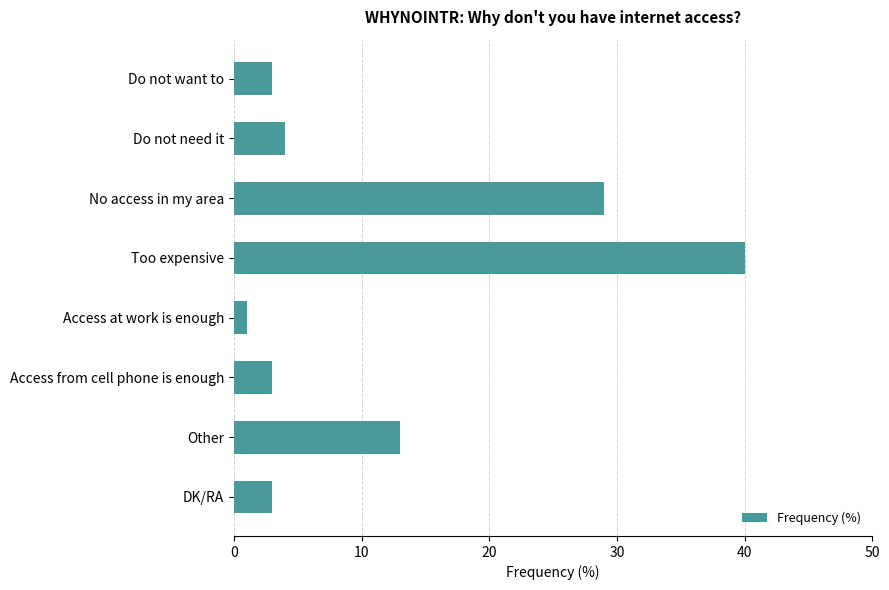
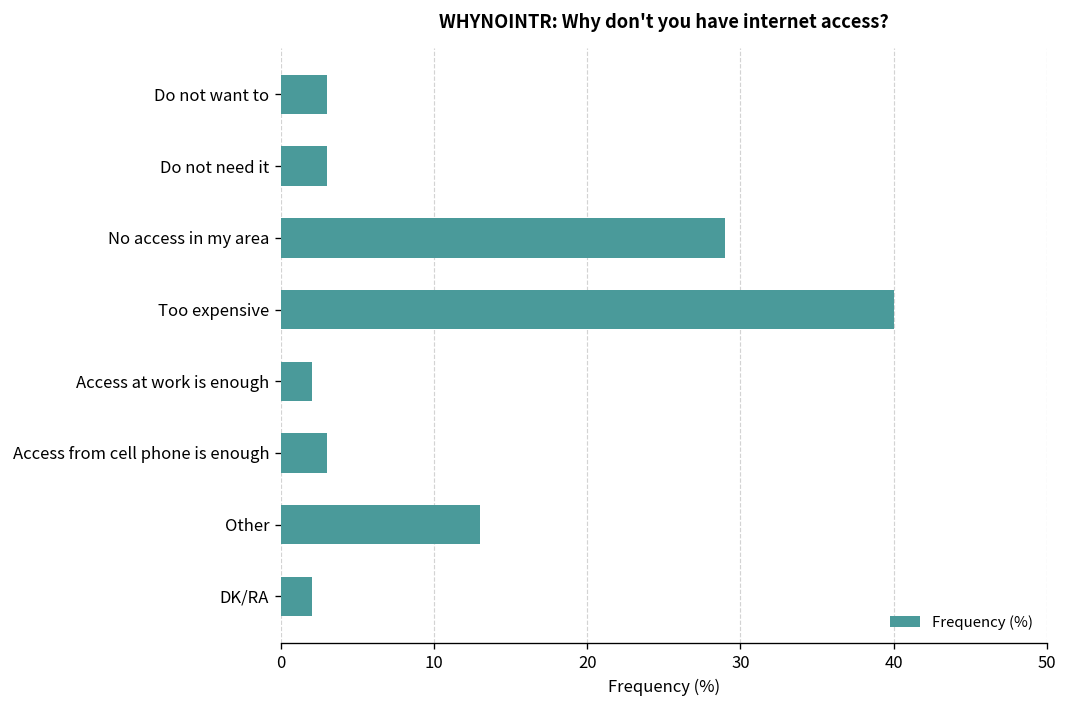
Do not need it: 4 -> 3
Access at work is enough: 1 -> 2
DK/RA: 3 -> 2
